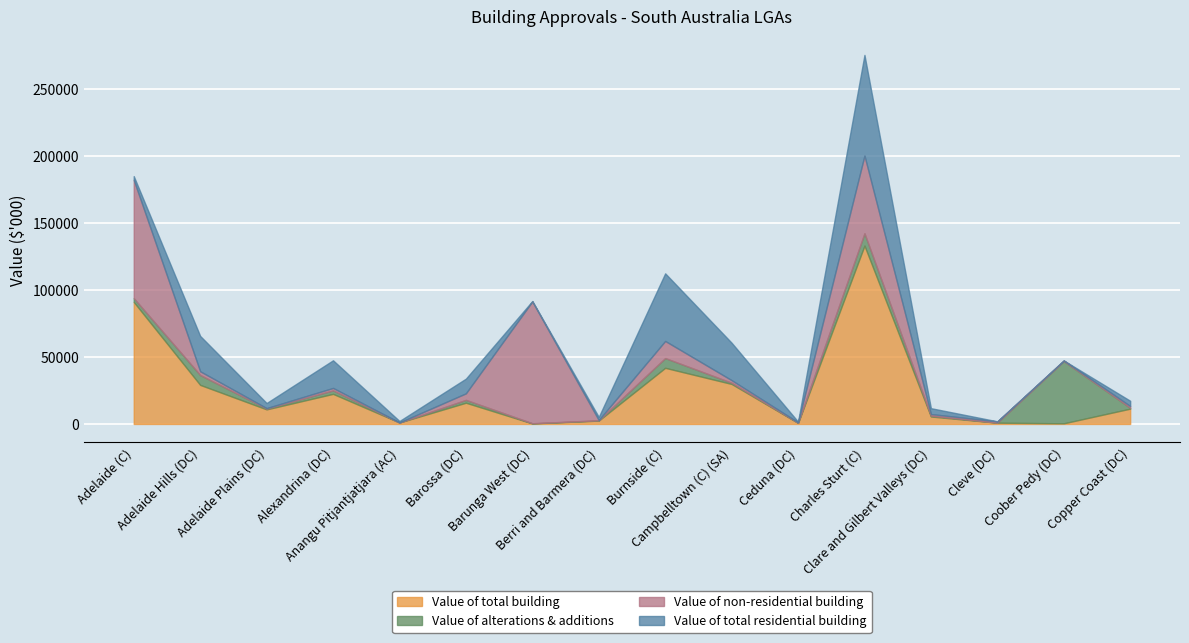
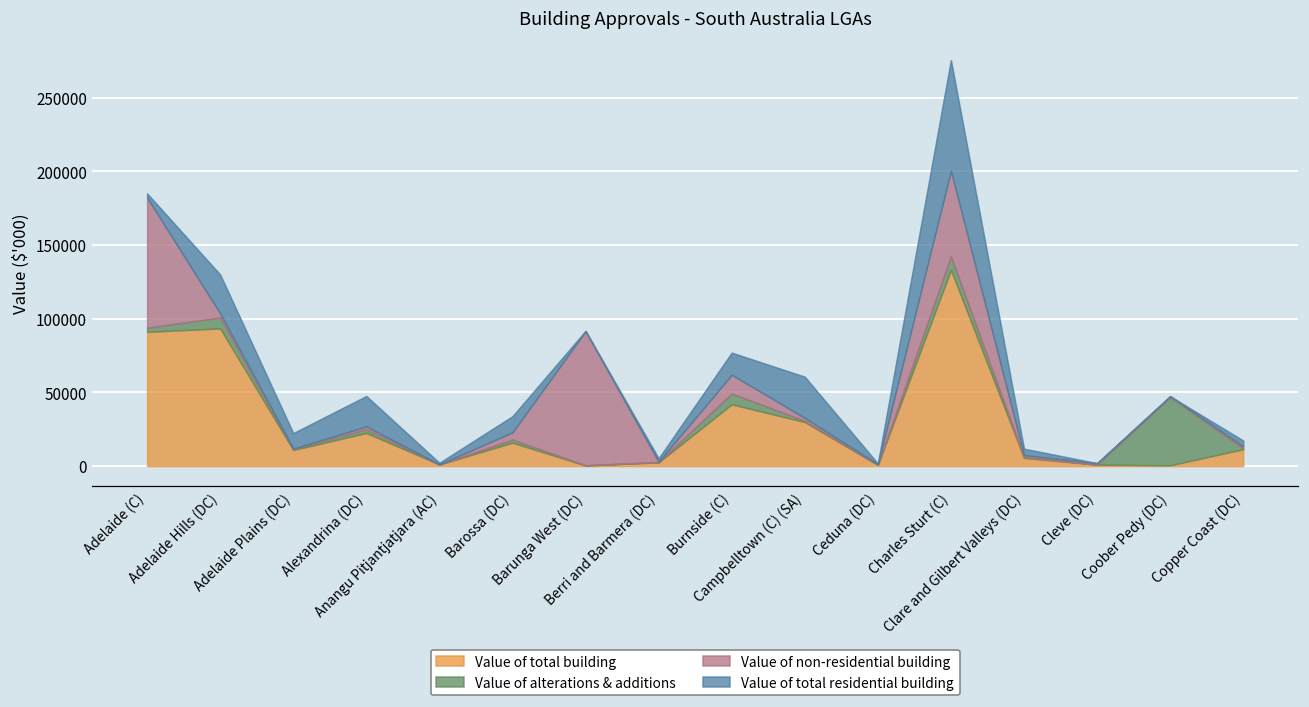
Value of total building, Adelaide Hills (DC): 29000 -> 93000
Value of total residential building, Adelaide Plains (DC): 4000 -> 11000
Value of total residential building, Burnside (C): 51000 -> 15000
